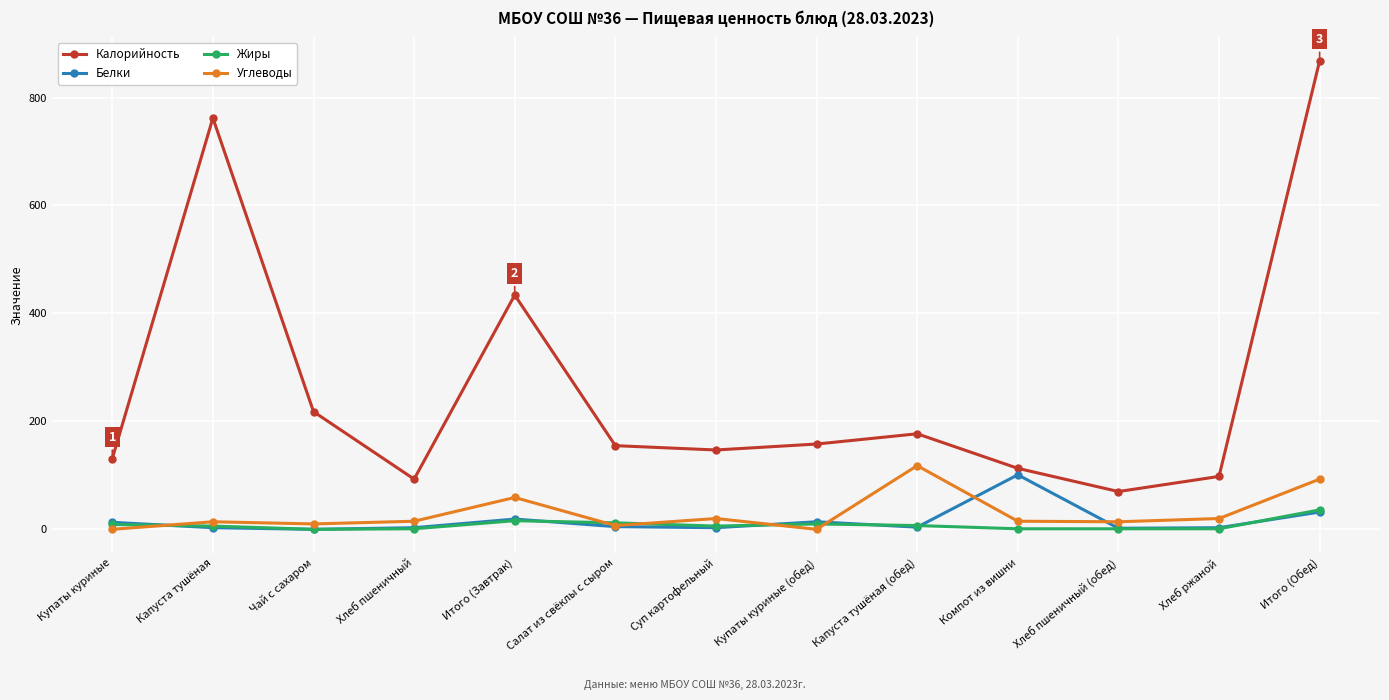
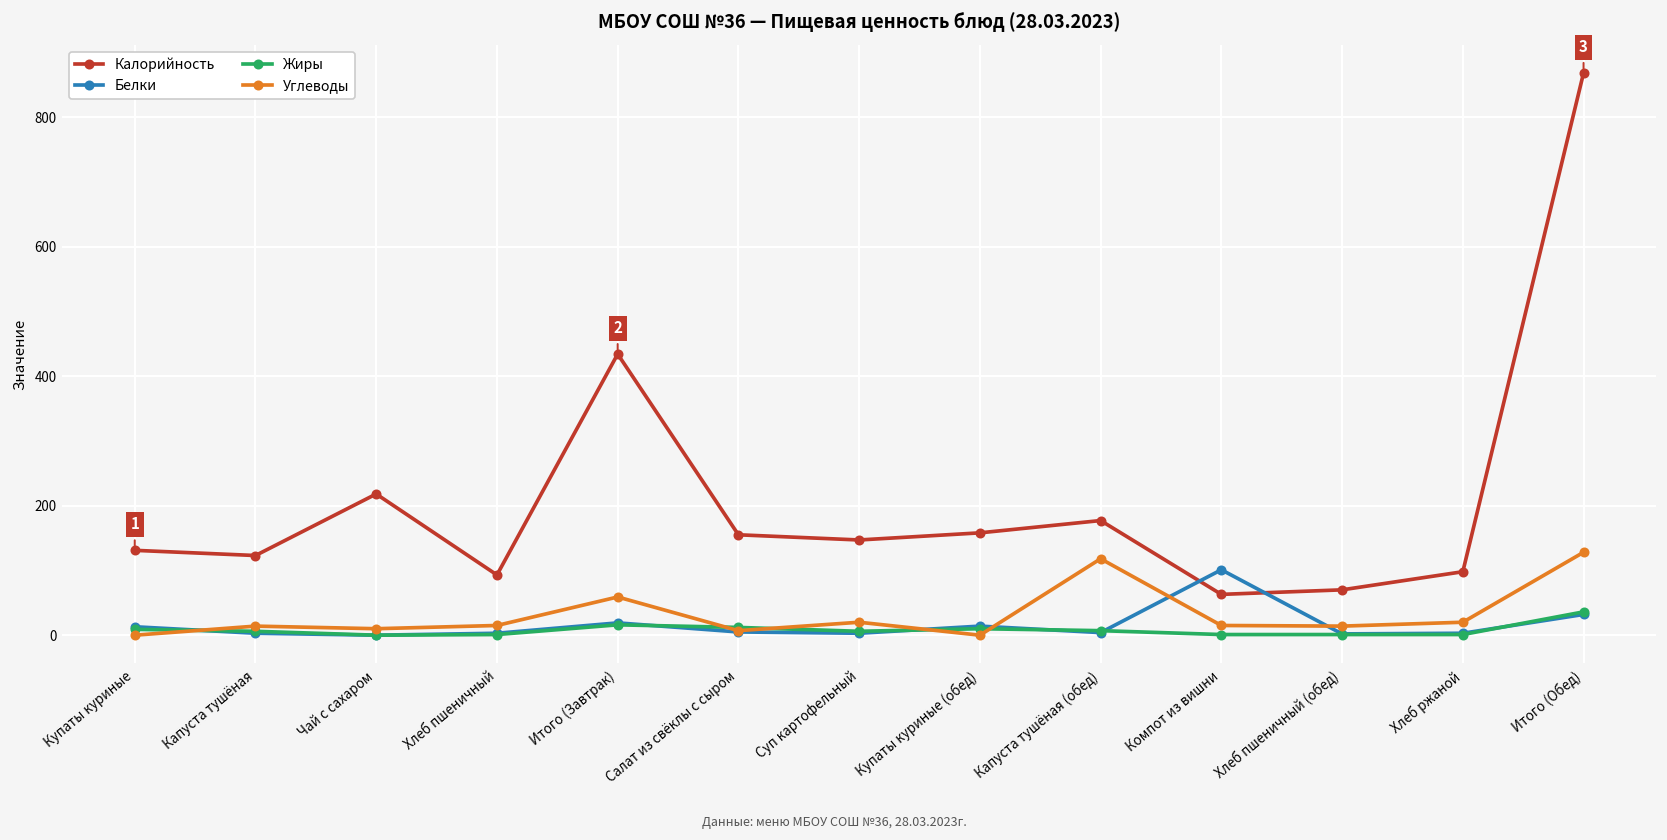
Калорийность, Капуста тушёная: 760 -> 120
Калорийность, Компот из вишни: 110 -> 60
Углеводы, Итого (Обед): 90 -> 130
